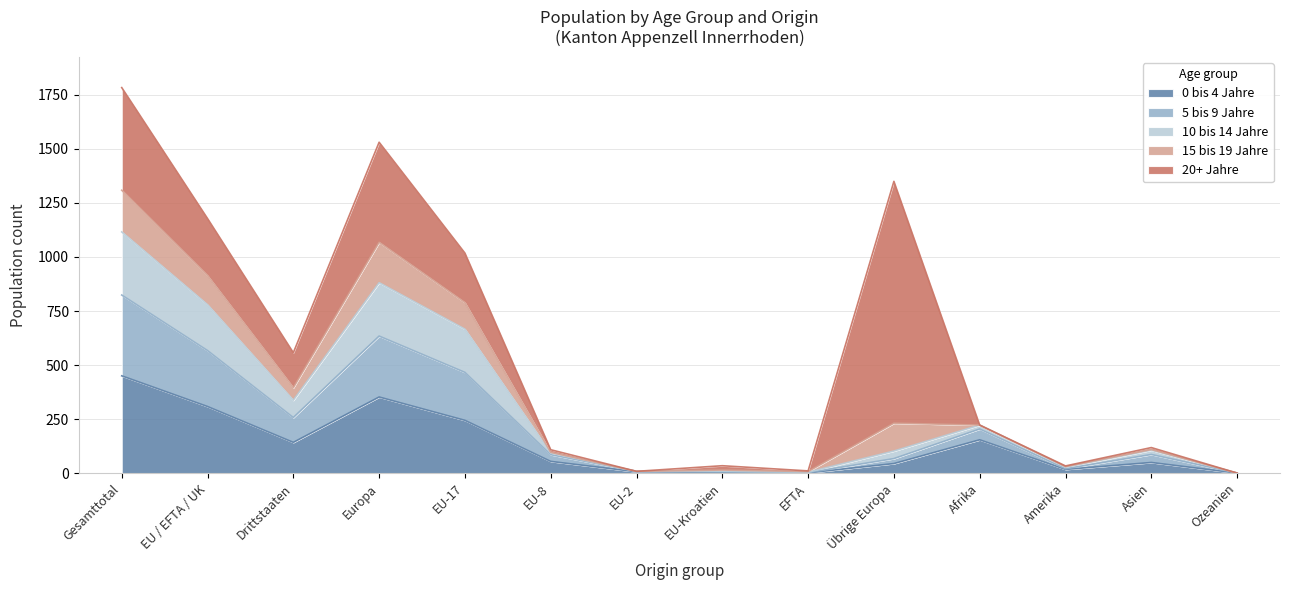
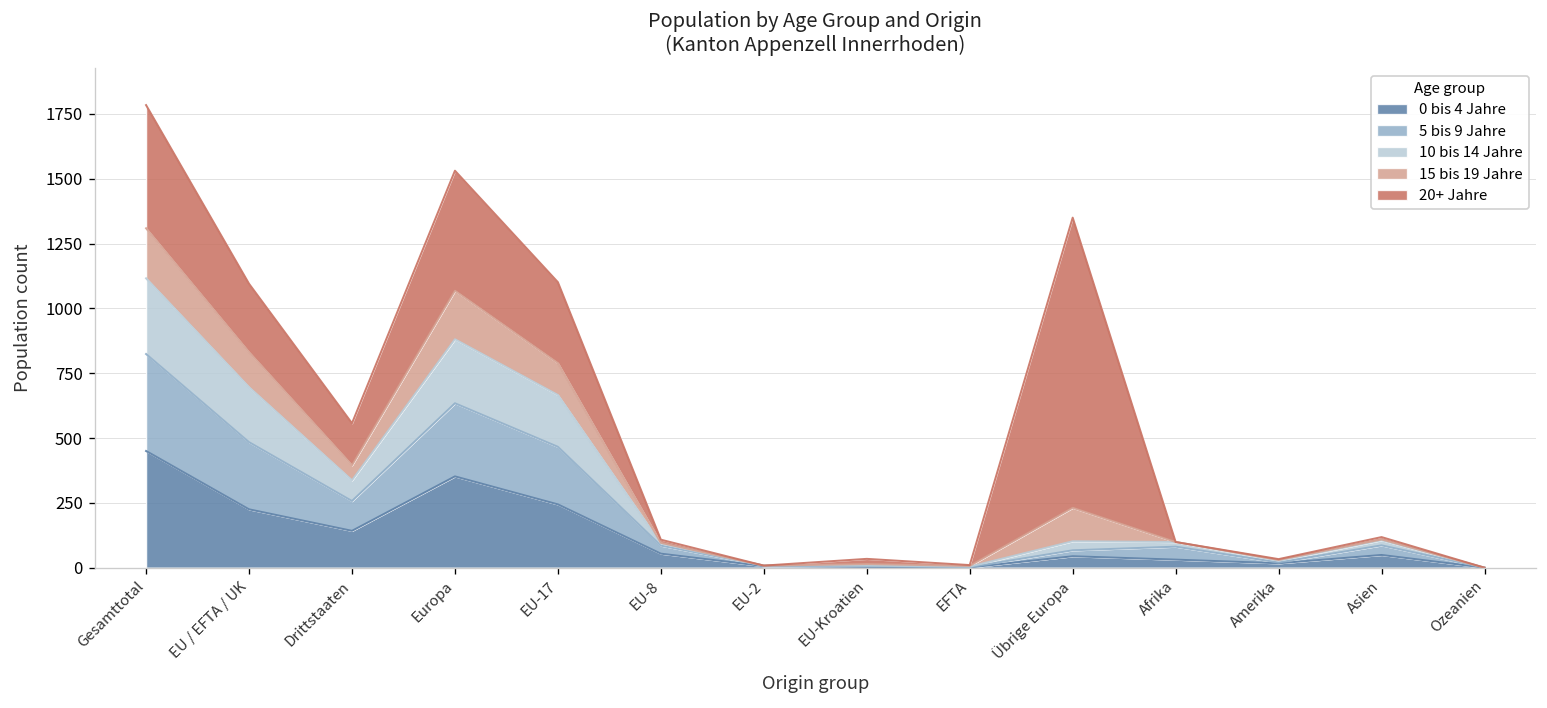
0 bis 4 Jahre, EU / EFTA / UK: 310 -> 230
20+ Jahre, EU-17: 230 -> 310
0 bis 4 Jahre, Afrika: 150 -> 30
